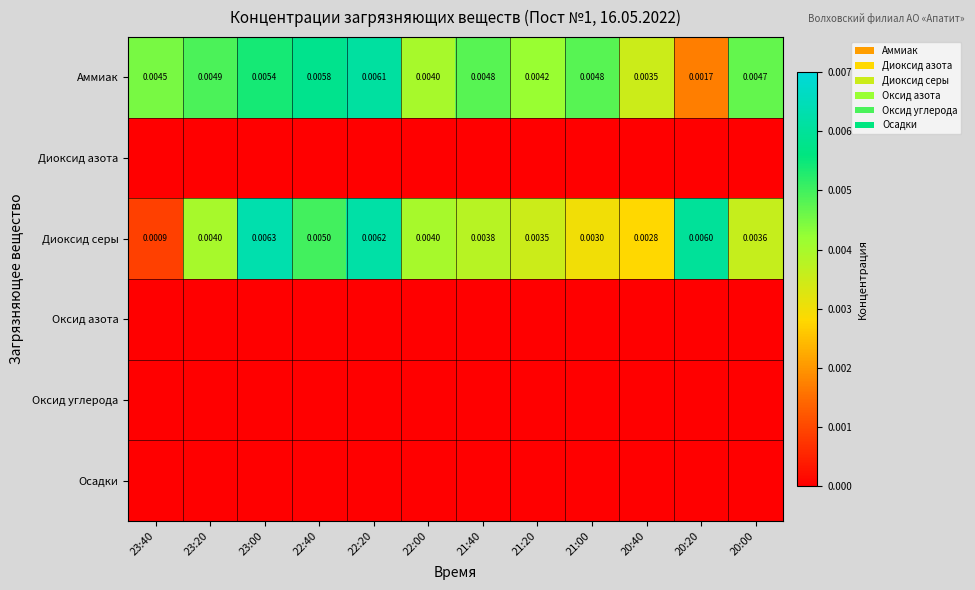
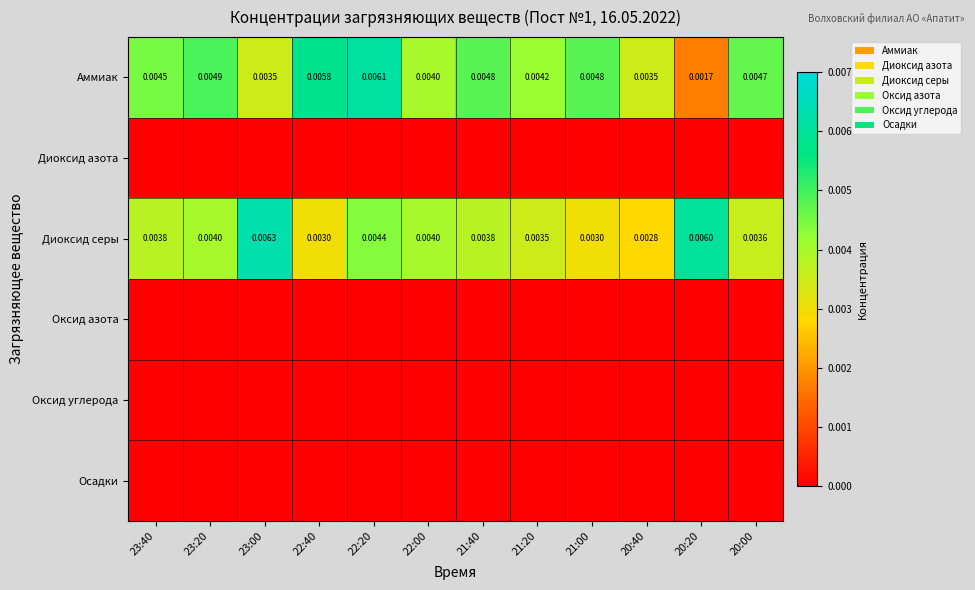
Аммиак, 23:00: 0.0054 -> 0.0035
Диоксид серы, 23:40: 0.0009 -> 0.0038
Диоксид серы, 22:40: 0.0050 -> 0.0030
Диоксид серы, 22:20: 0.0062 -> 0.0044
